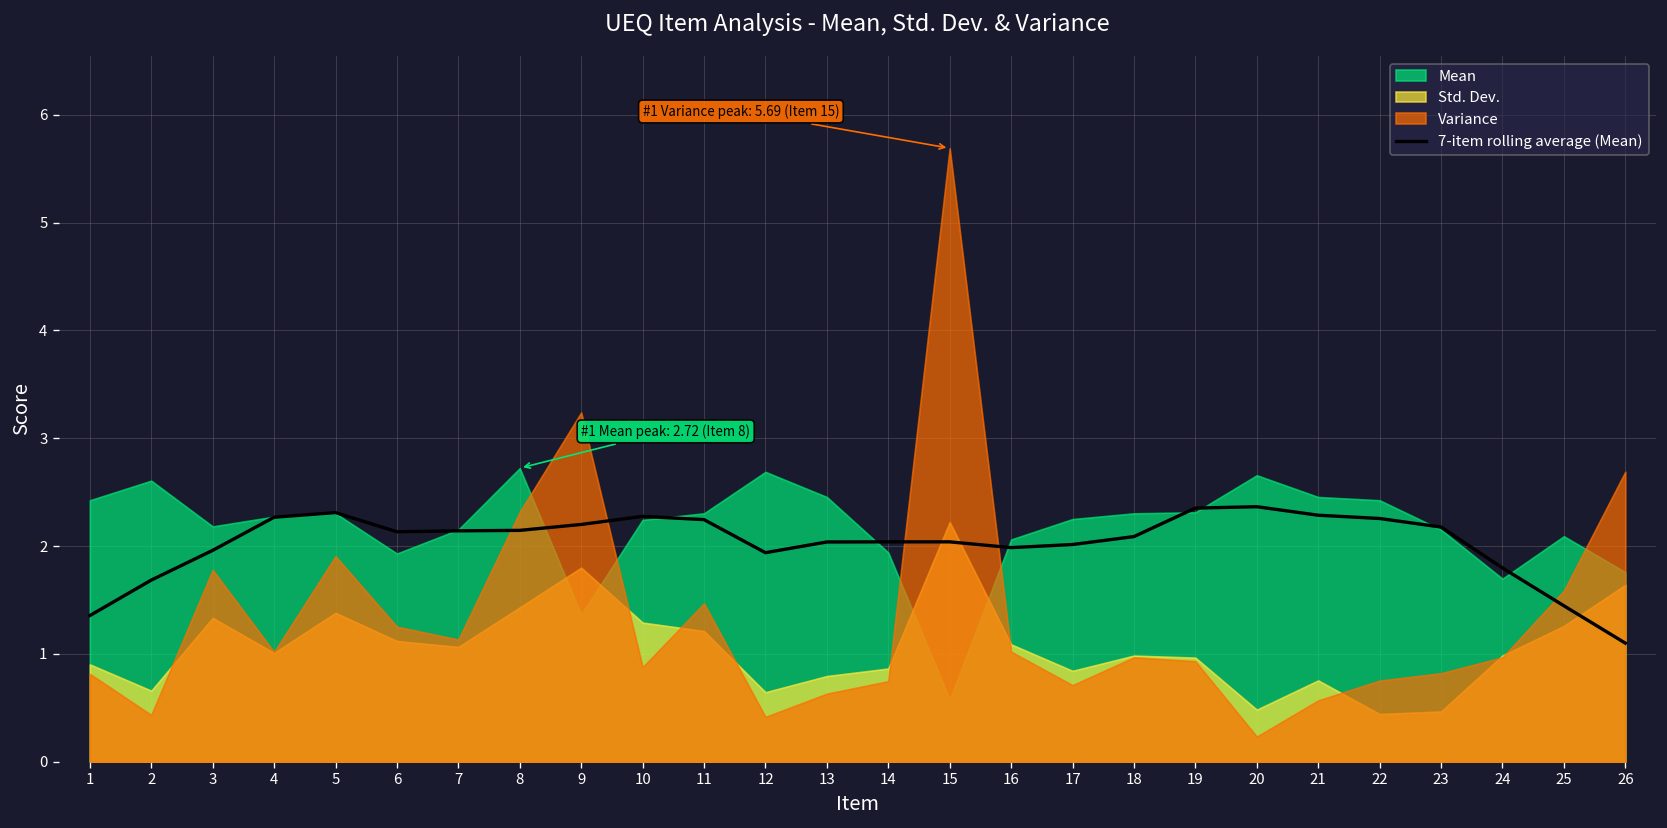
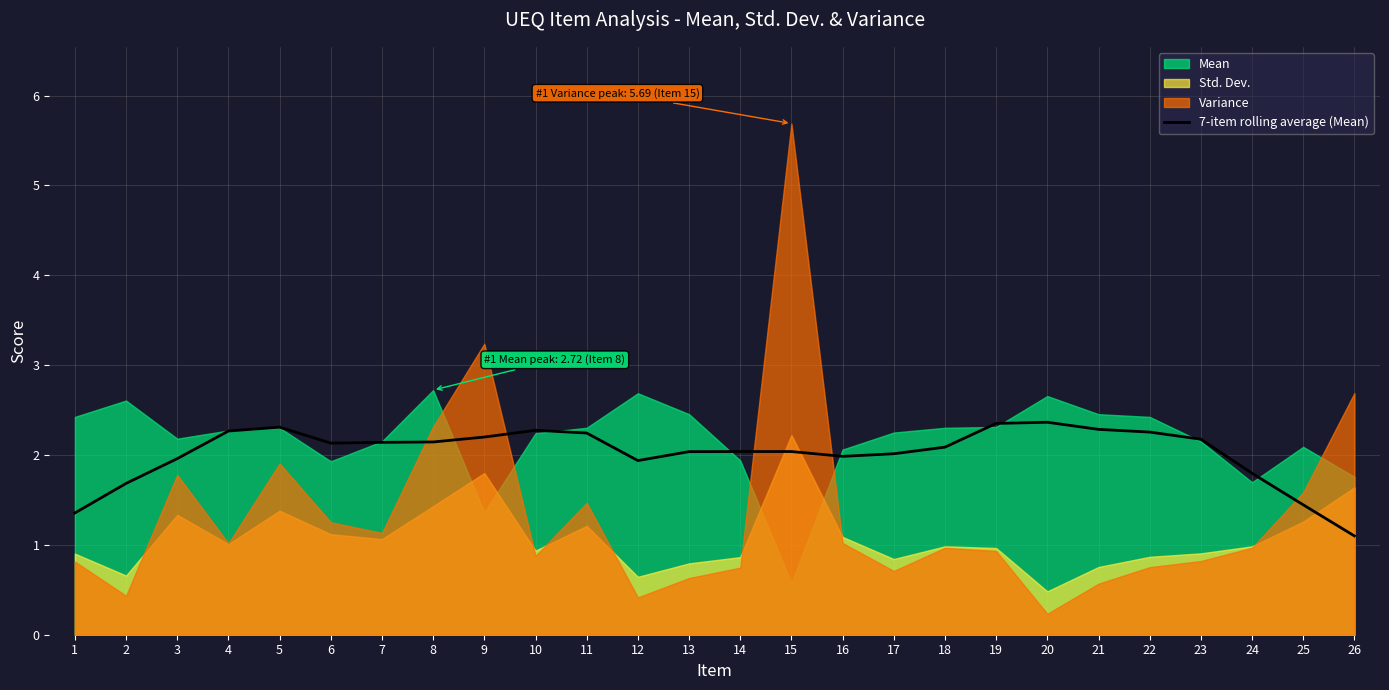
Std. Dev., 10: 1.3 -> 0.9
Std. Dev., 22: 0.4 -> 0.9
Std. Dev., 23: 0.5 -> 0.9
